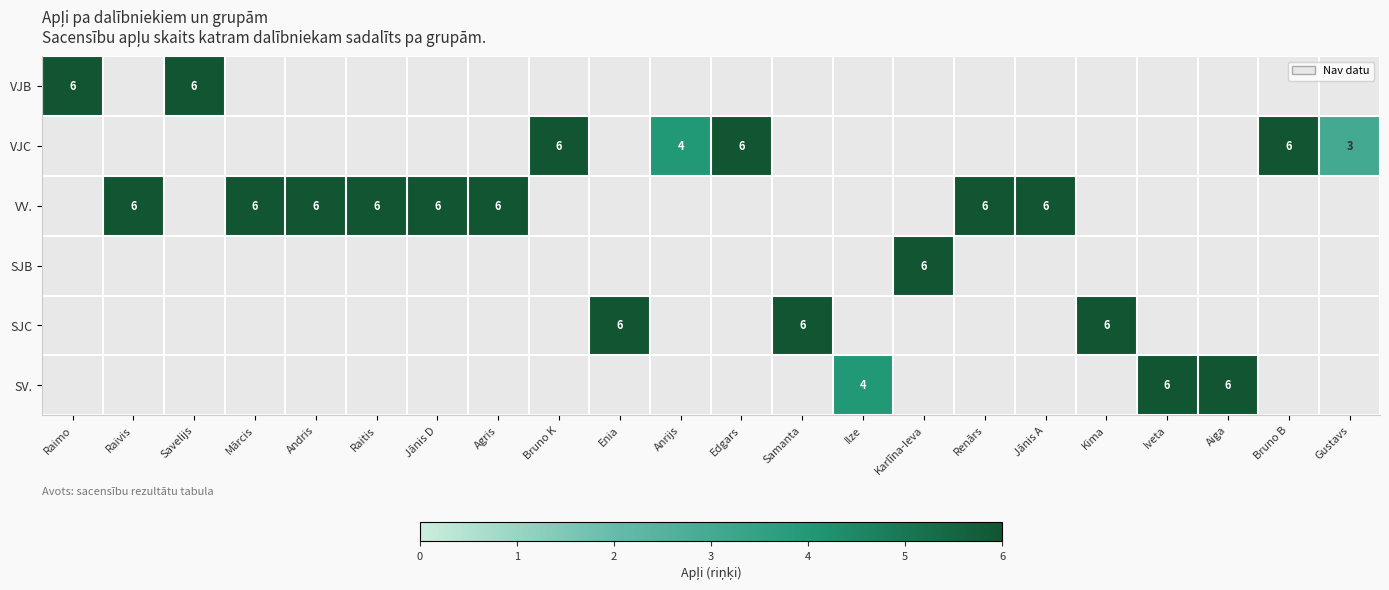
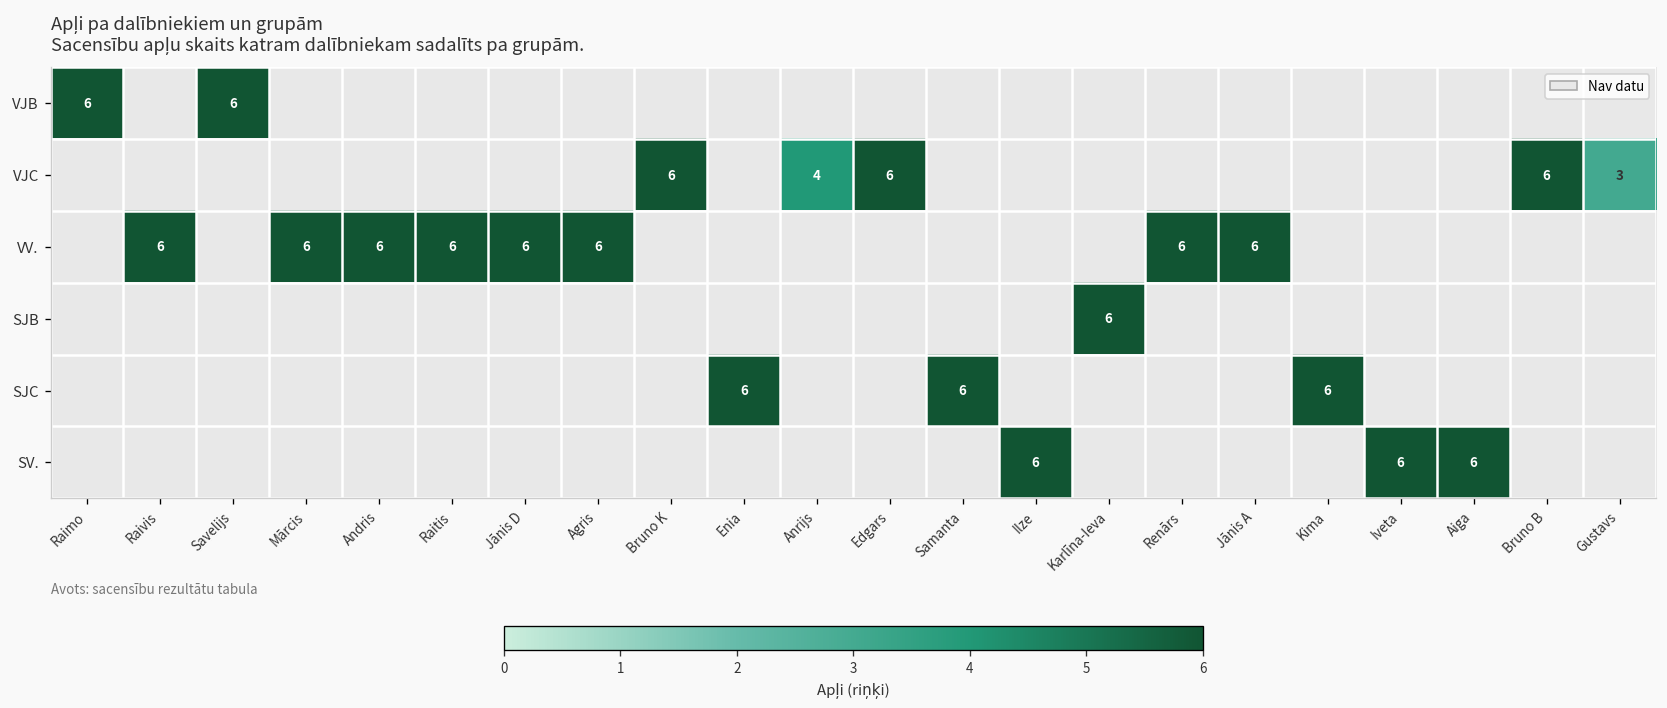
SV., Ilze: 4 -> 6
